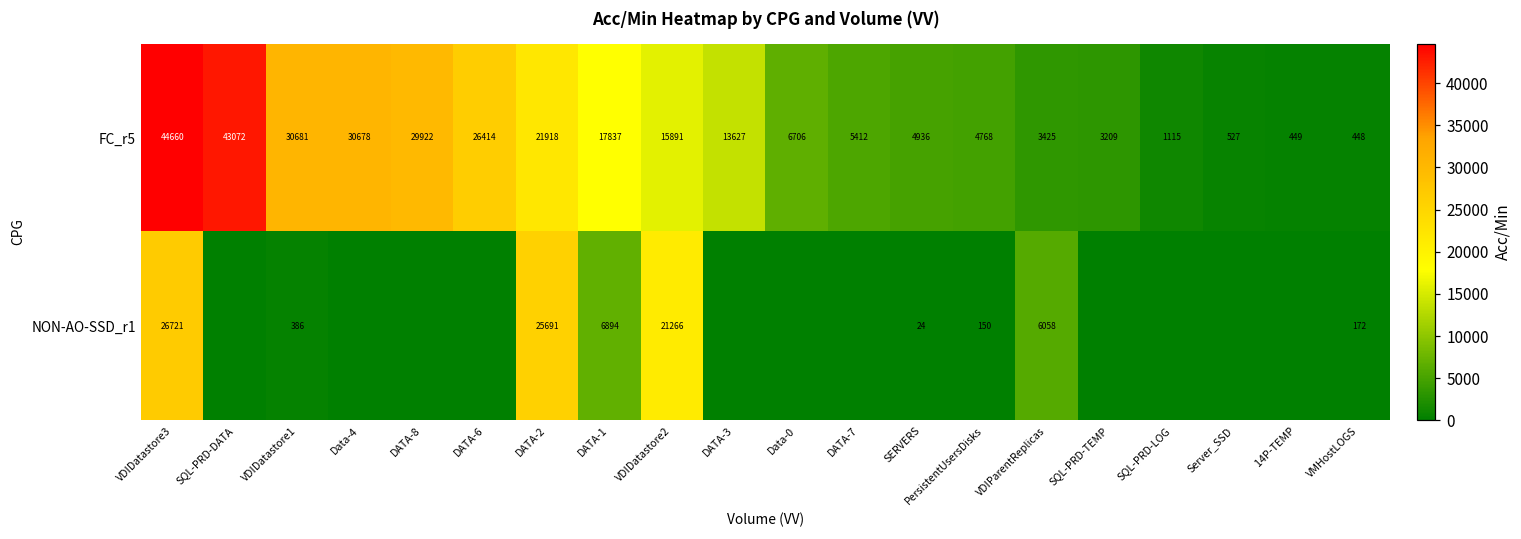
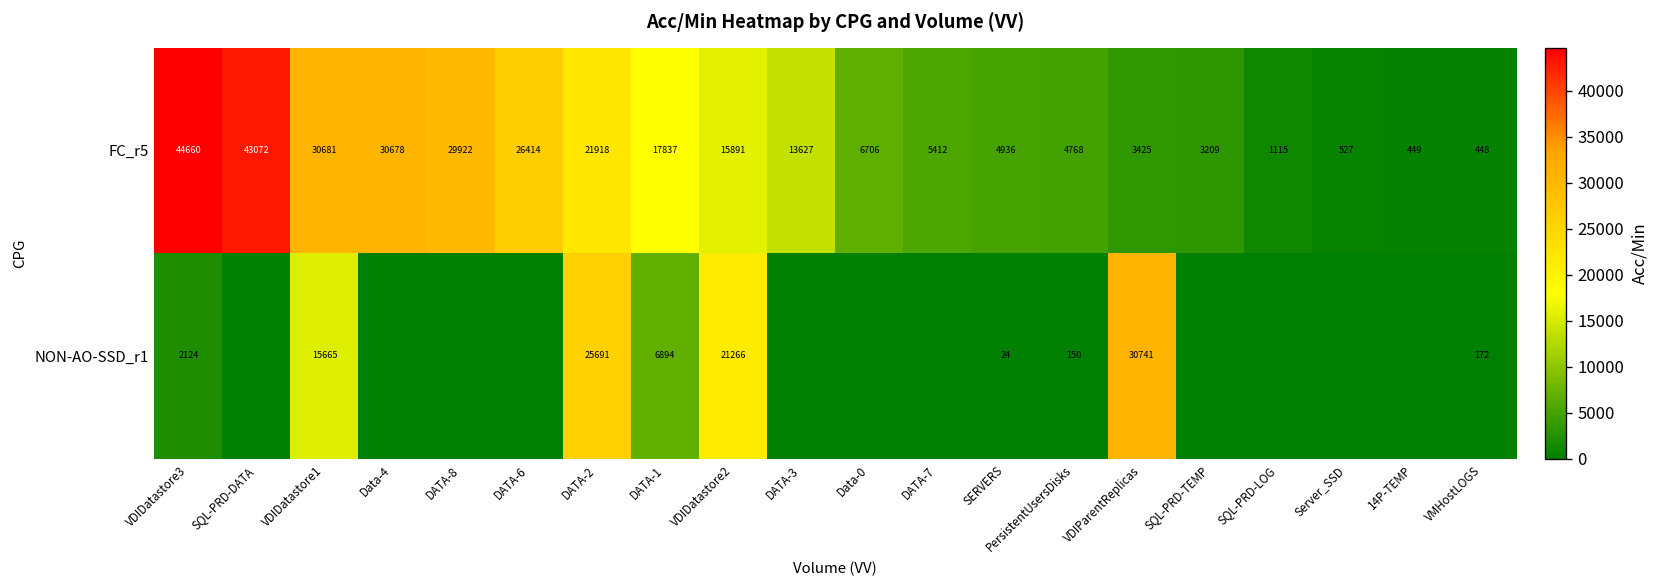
NON-AO-SSD_r1, VDIDatastore3: 26721 -> 2124
NON-AO-SSD_r1, VDIDatastore1: 386 -> 15665
NON-AO-SSD_r1, VDIParentReplicas: 6058 -> 30741
